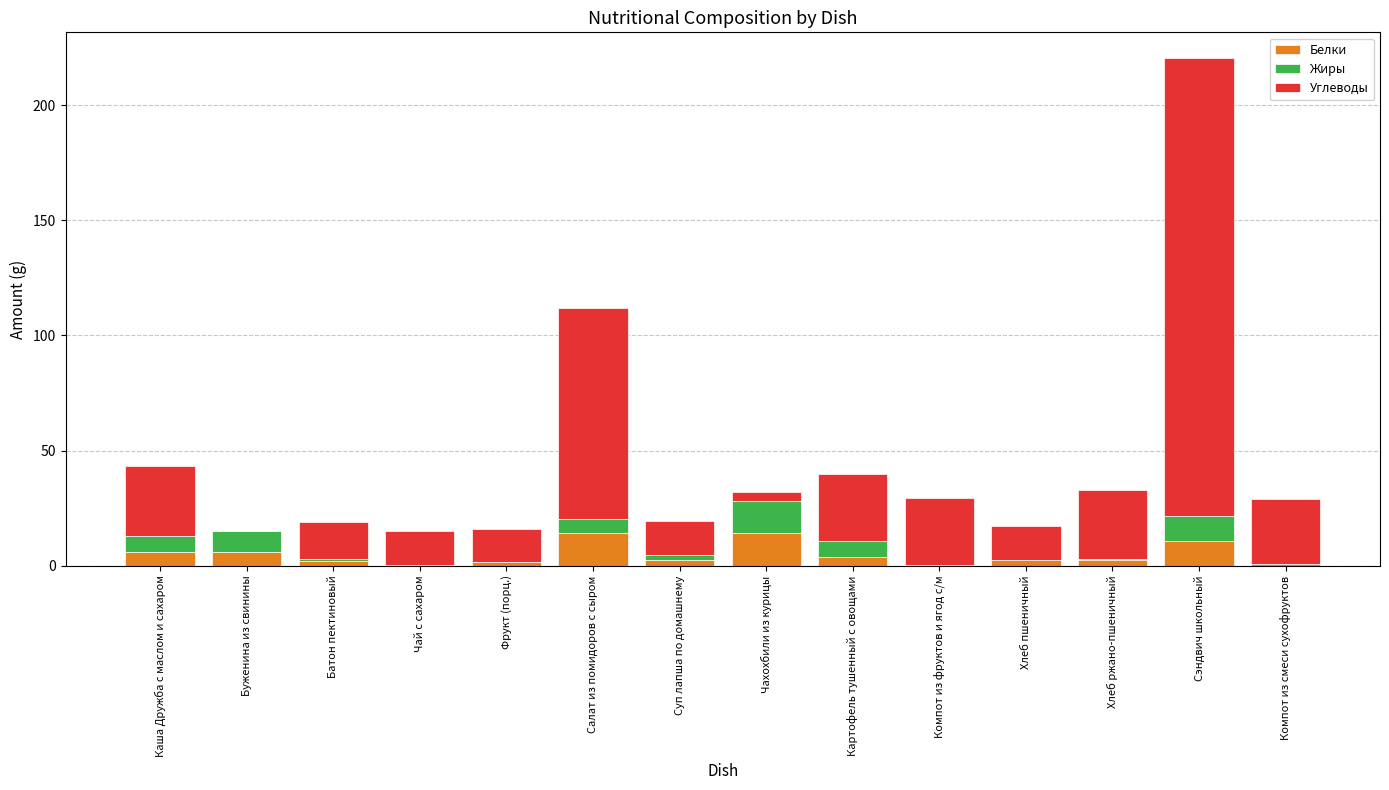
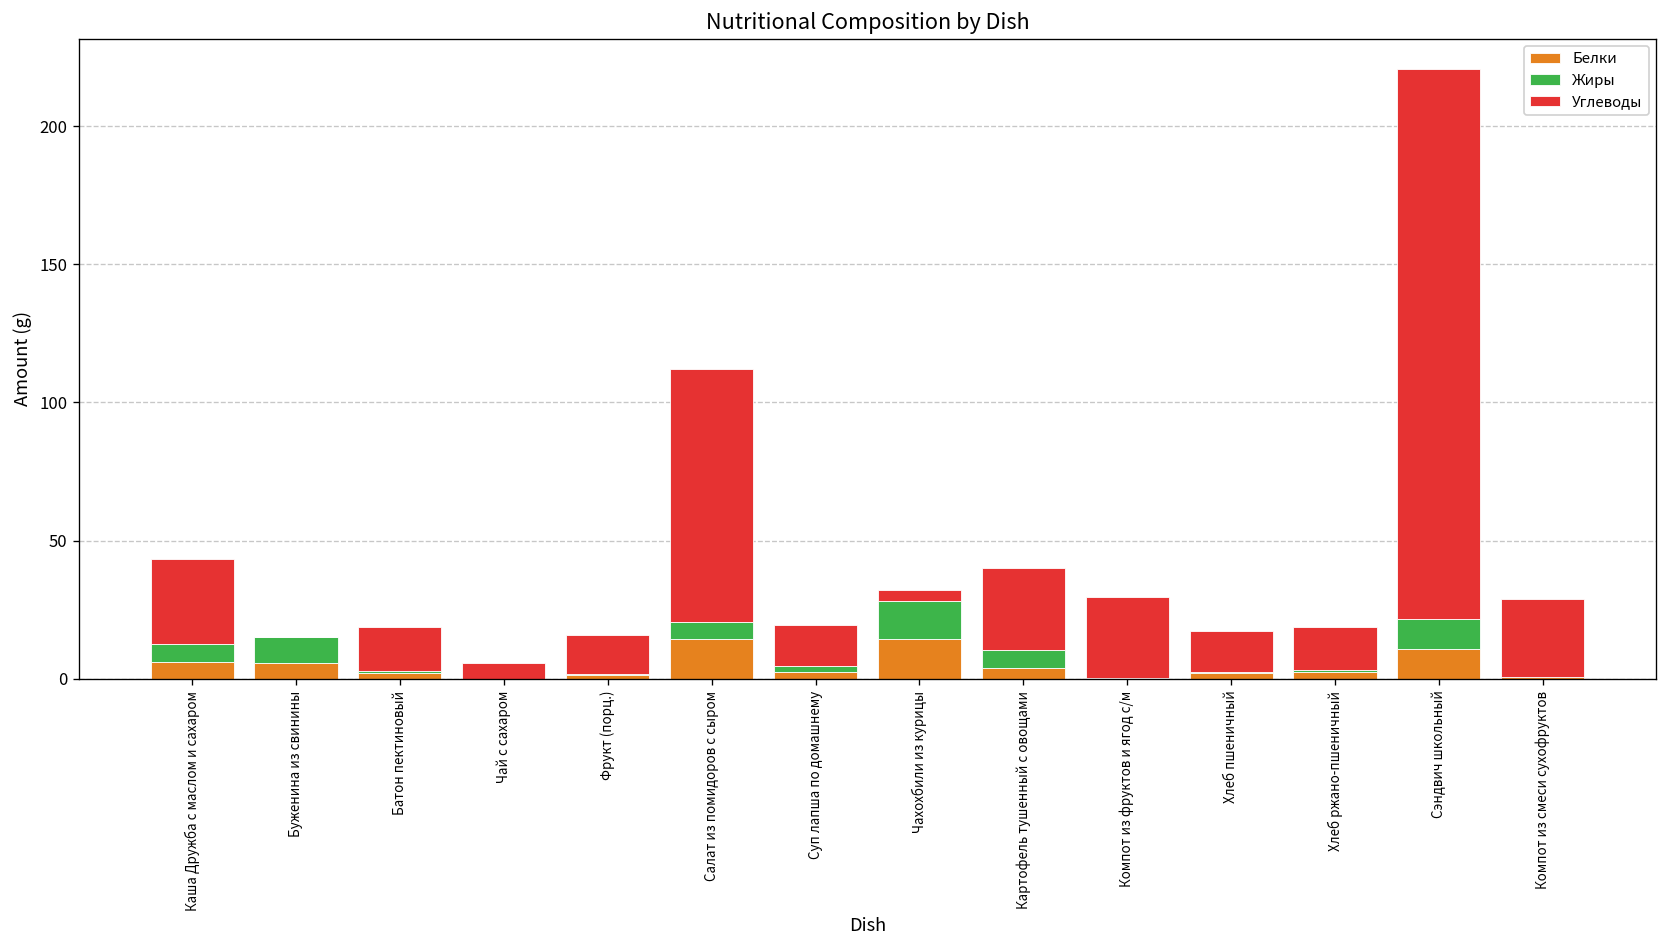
Углеводы, Чай с сахаром: 15 -> 5
Углеводы, Хлеб ржано-пшеничный: 30 -> 16
